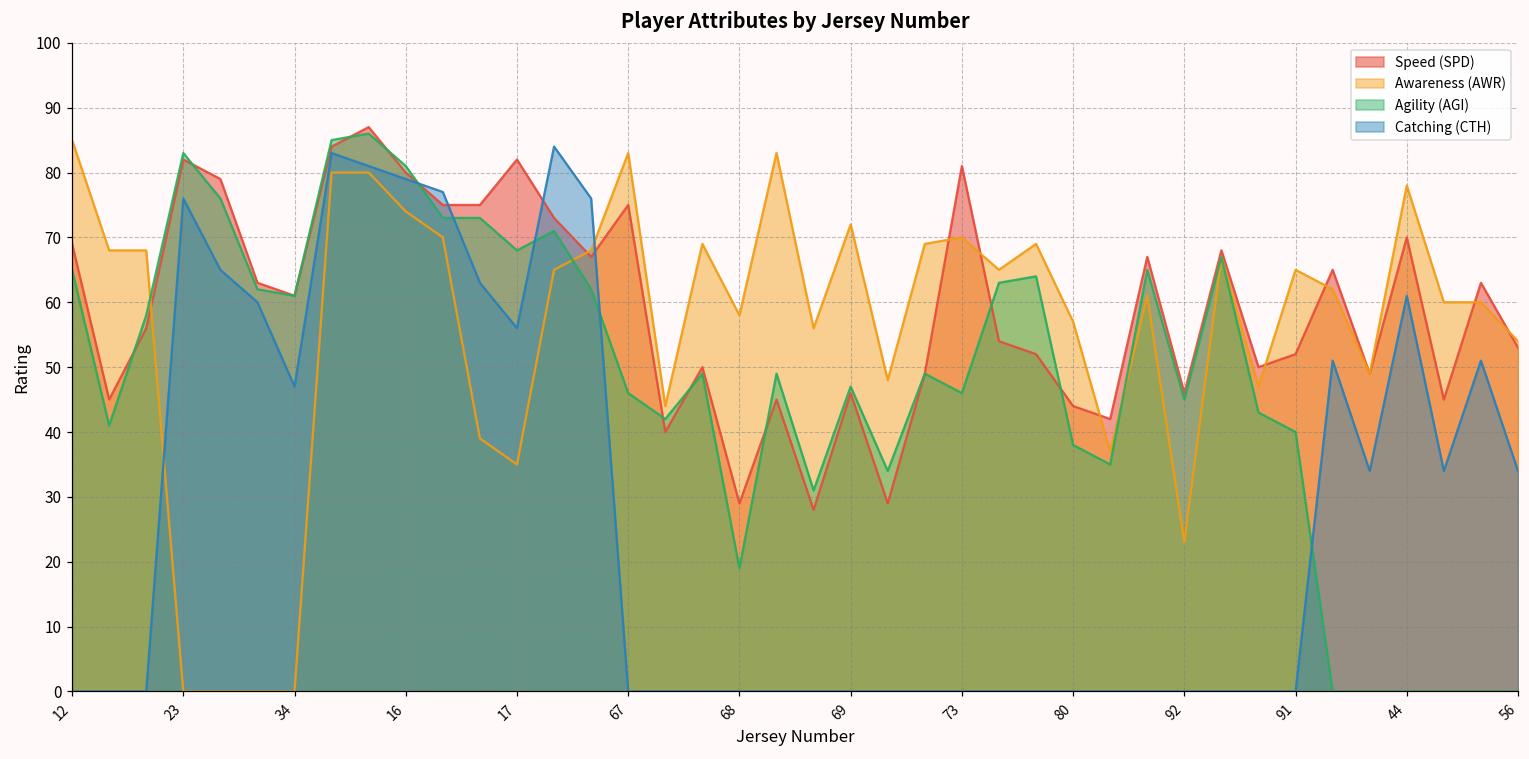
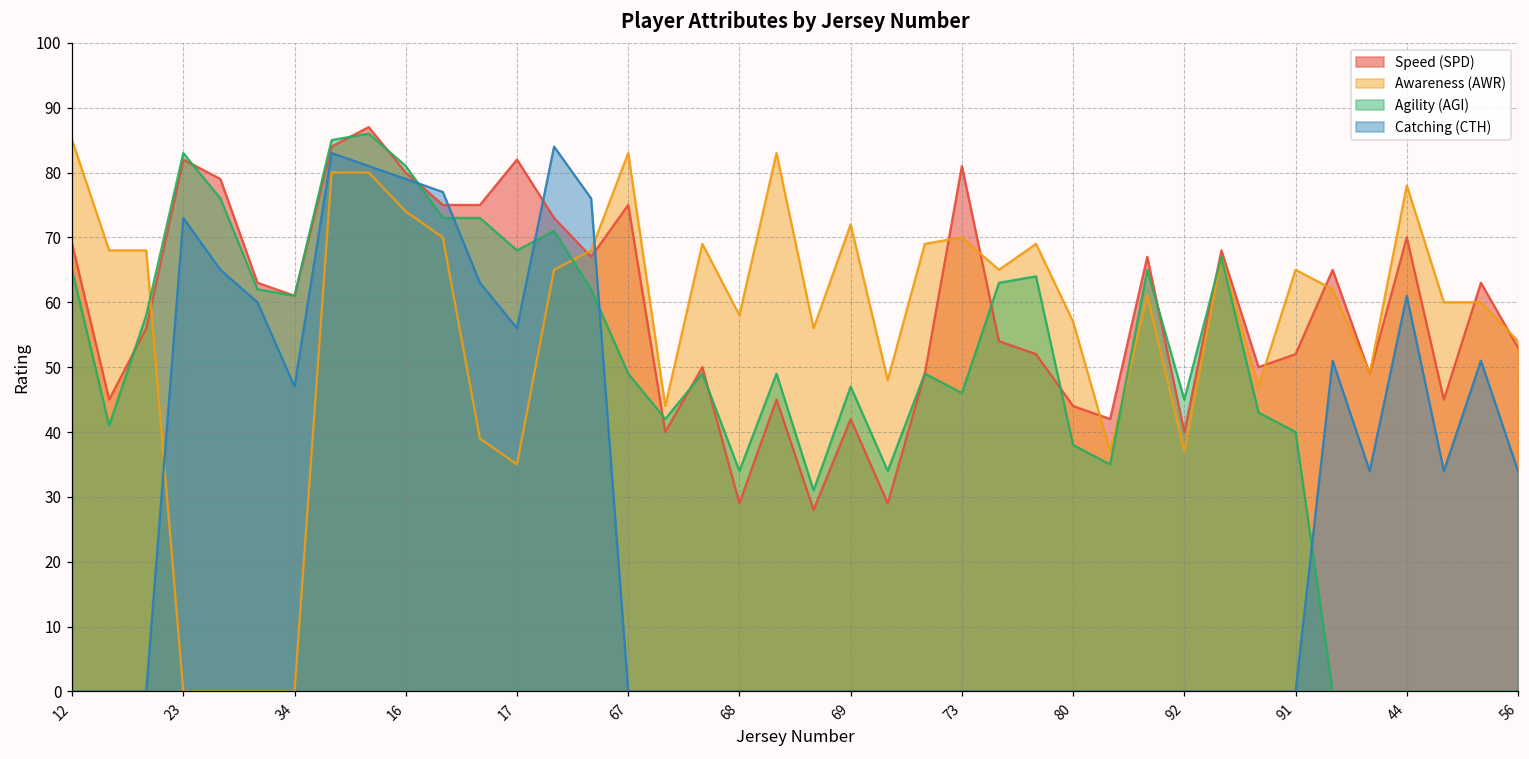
Catching (CTH), 23: 76 -> 73
Agility (AGI), 67: 46 -> 49
Agility (AGI), 68: 19 -> 34
Speed (SPD), 69: 46 -> 42
Speed (SPD), 92: 46 -> 40
Awareness (AWR), 92: 23 -> 37
